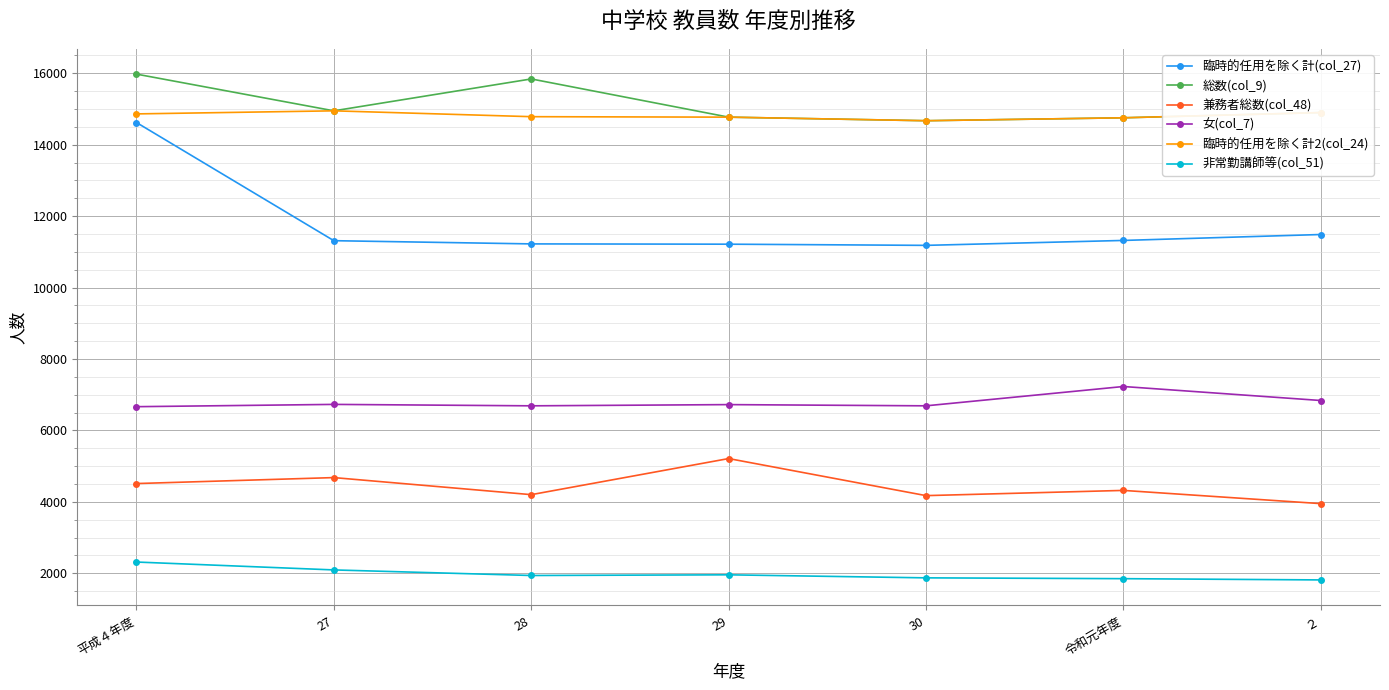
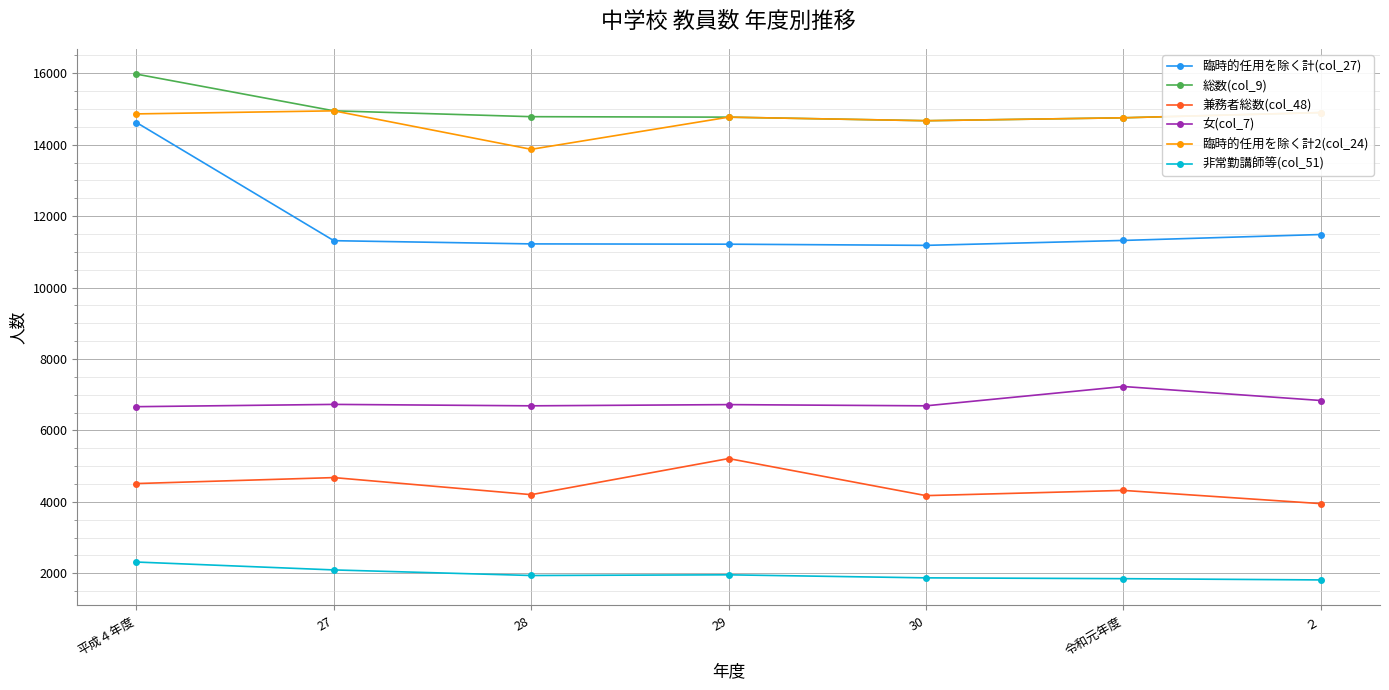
総数(col_9), 28: 15800 -> 14800
臨時的任用を除く計2(col_24), 28: 14800 -> 13900
